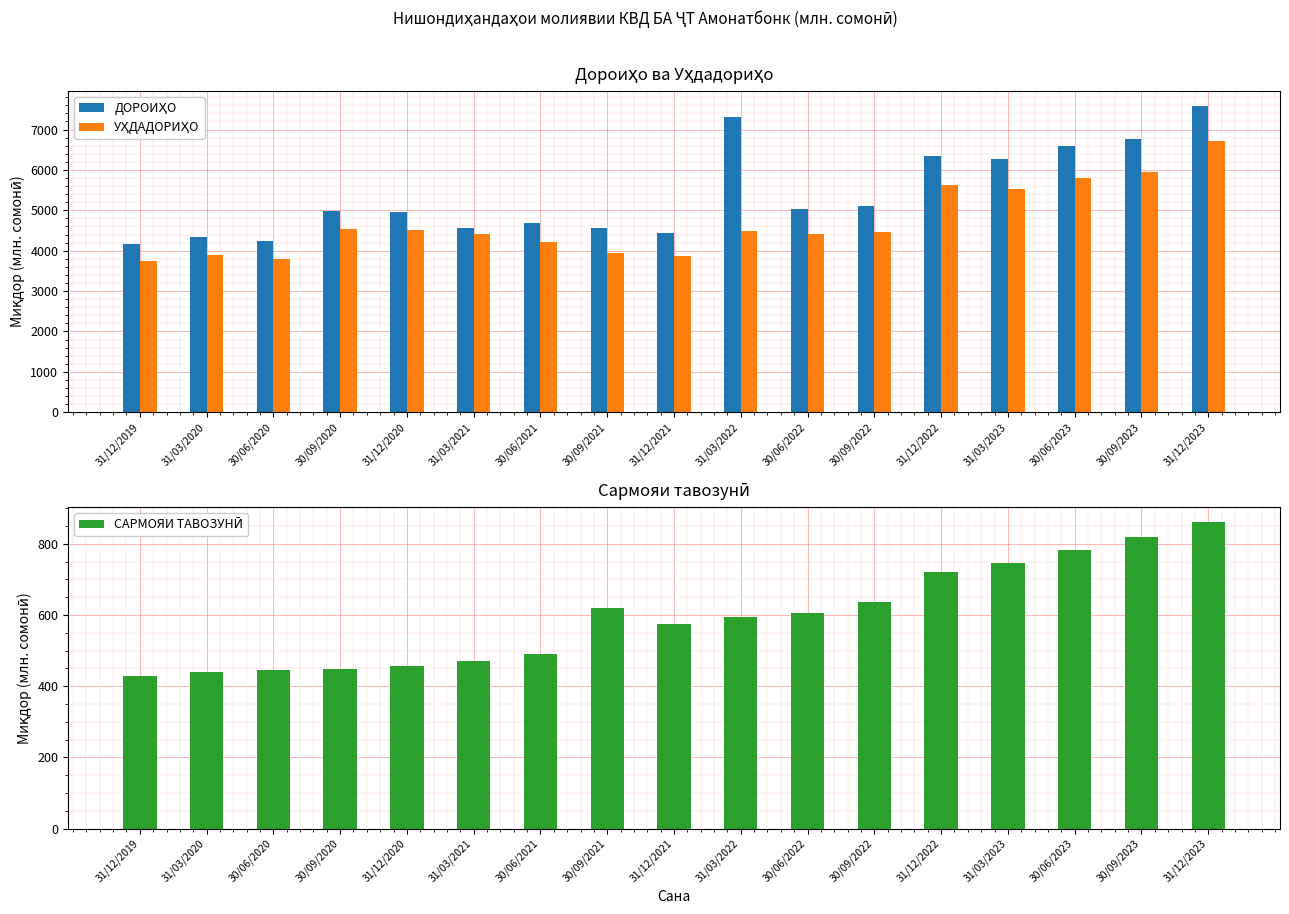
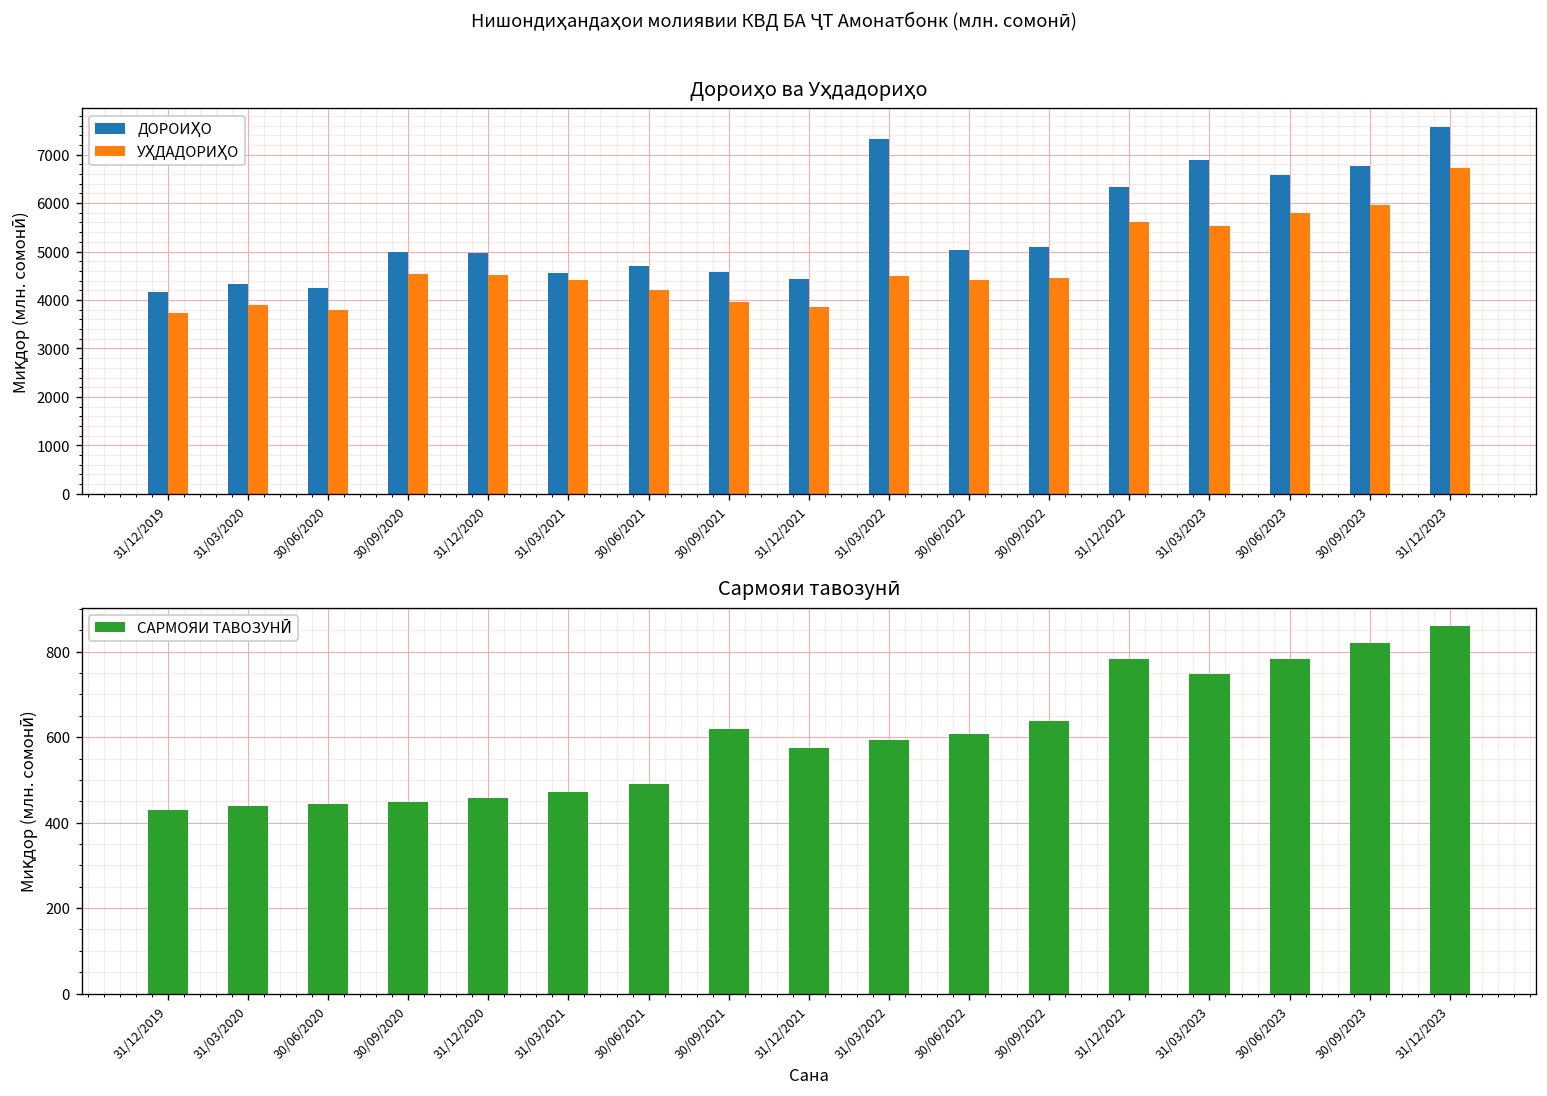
Дороиҳо ва Уҳдадориҳо, ДОРОИҲО, 31/03/2023: 6300 -> 6900
Сармояи тавозунӣ, 31/12/2022: 720 -> 780
